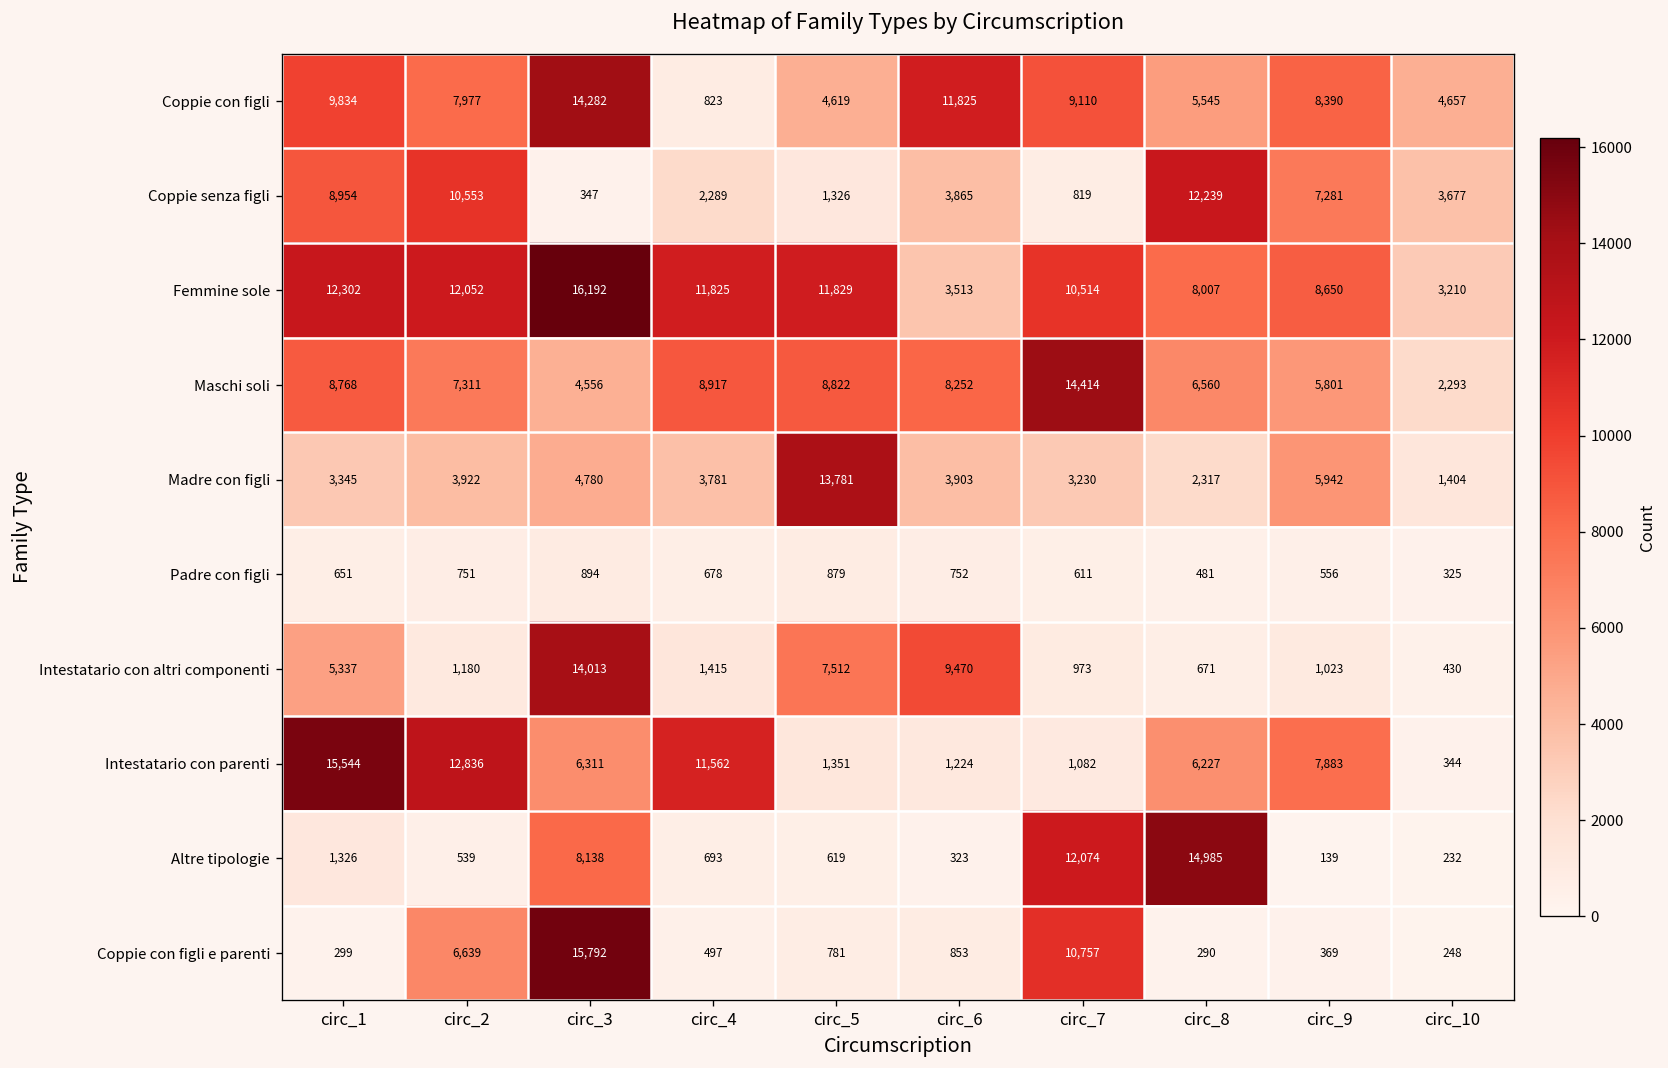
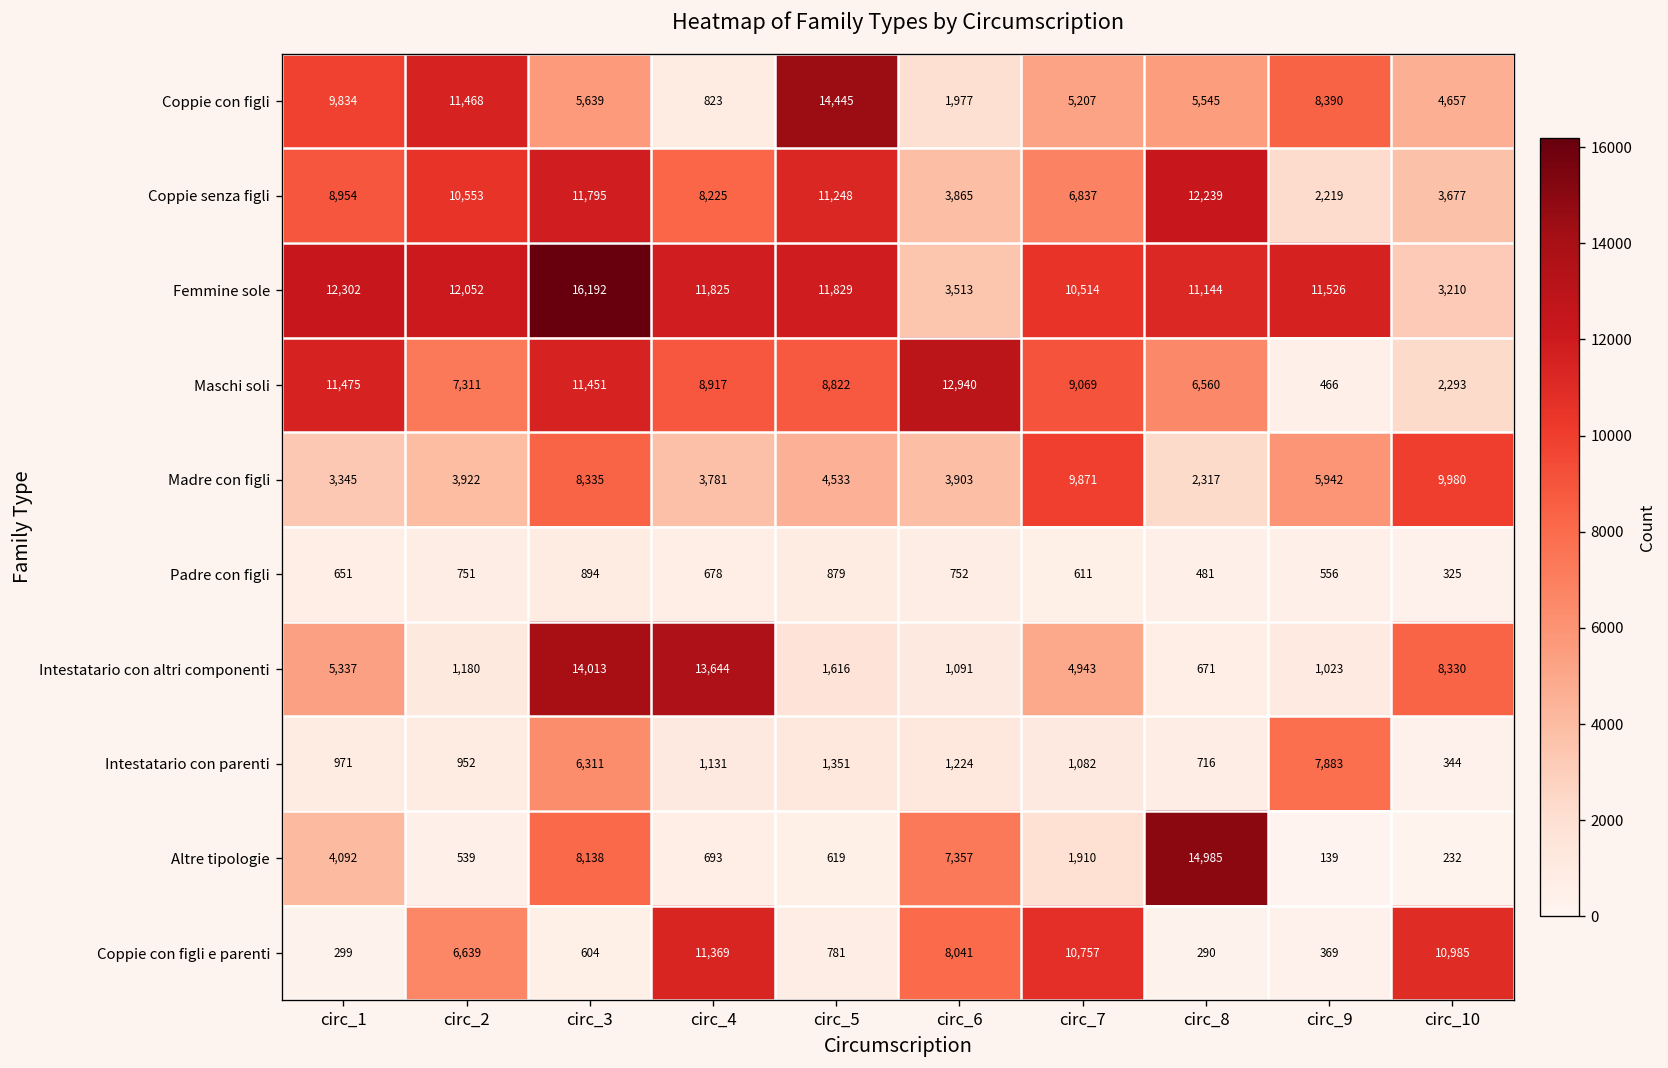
Coppie con figli, circ_2: 7,977 -> 11,468
Coppie con figli, circ_3: 14,282 -> 5,639
Coppie con figli, circ_5: 4,619 -> 14,445
Coppie con figli, circ_6: 11,825 -> 1,977
Coppie con figli, circ_7: 9,110 -> 5,207
Coppie senza figli, circ_3: 347 -> 11,795
Coppie senza figli, circ_4: 2,289 -> 8,225
Coppie senza figli, circ_5: 1,326 -> 11,248
Coppie senza figli, circ_7: 819 -> 6,837
Coppie senza figli, circ_9: 7,281 -> 2,219
Femmine sole, circ_8: 8,007 -> 11,144
Femmine sole, circ_9: 8,650 -> 11,526
Maschi soli, circ_1: 8,768 -> 11,475
Maschi soli, circ_3: 4,556 -> 11,451
Maschi soli, circ_6: 8,252 -> 12,940
Maschi soli, circ_7: 14,414 -> 9,069
Maschi soli, circ_9: 5,801 -> 466
Madre con figli, circ_3: 4,780 -> 8,335
Madre con figli, circ_5: 13,781 -> 4,533
Madre con figli, circ_7: 3,230 -> 9,871
Madre con figli, circ_10: 1,404 -> 9,980
Intestatario con altri componenti, circ_4: 1,415 -> 13,644
Intestatario con altri componenti, circ_5: 7,512 -> 1,616
Intestatario con altri componenti, circ_6: 9,470 -> 1,091
Intestatario con altri componenti, circ_7: 973 -> 4,943
Intestatario con altri componenti, circ_10: 430 -> 8,330
Intestatario con parenti, circ_1: 15,544 -> 971
Intestatario con parenti, circ_2: 12,836 -> 952
Intestatario con parenti, circ_4: 11,562 -> 1,131
Intestatario con parenti, circ_8: 6,227 -> 716
Altre tipologie, circ_1: 1,326 -> 4,092
Altre tipologie, circ_6: 323 -> 7,357
Altre tipologie, circ_7: 12,074 -> 1,910
Coppie con figli e parenti, circ_3: 15,792 -> 604
Coppie con figli e parenti, circ_4: 497 -> 11,369
Coppie con figli e parenti, circ_6: 853 -> 8,041
Coppie con figli e parenti, circ_10: 248 -> 10,985
